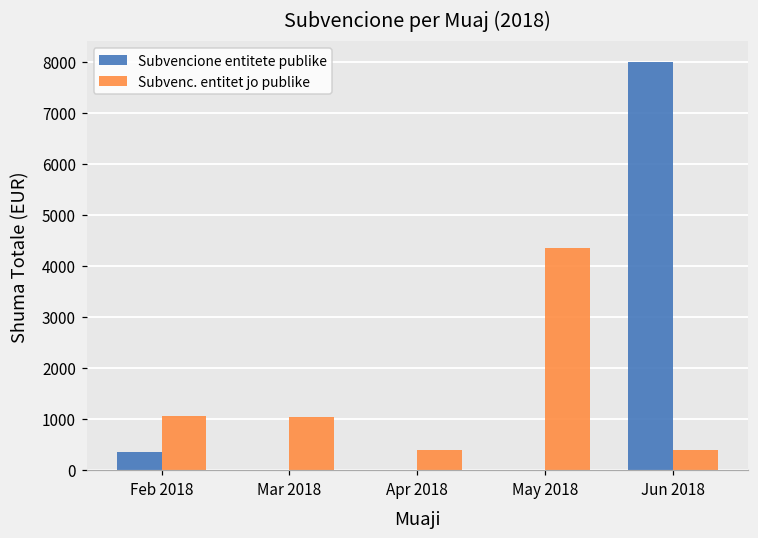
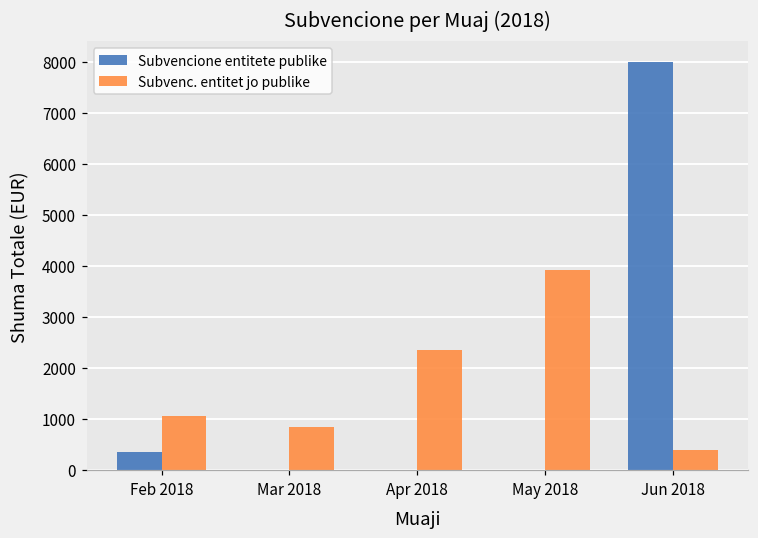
Subvenc. entitet jo publike, Mar 2018: 1000 -> 800
Subvenc. entitet jo publike, Apr 2018: 400 -> 2300
Subvenc. entitet jo publike, May 2018: 4300 -> 3900
